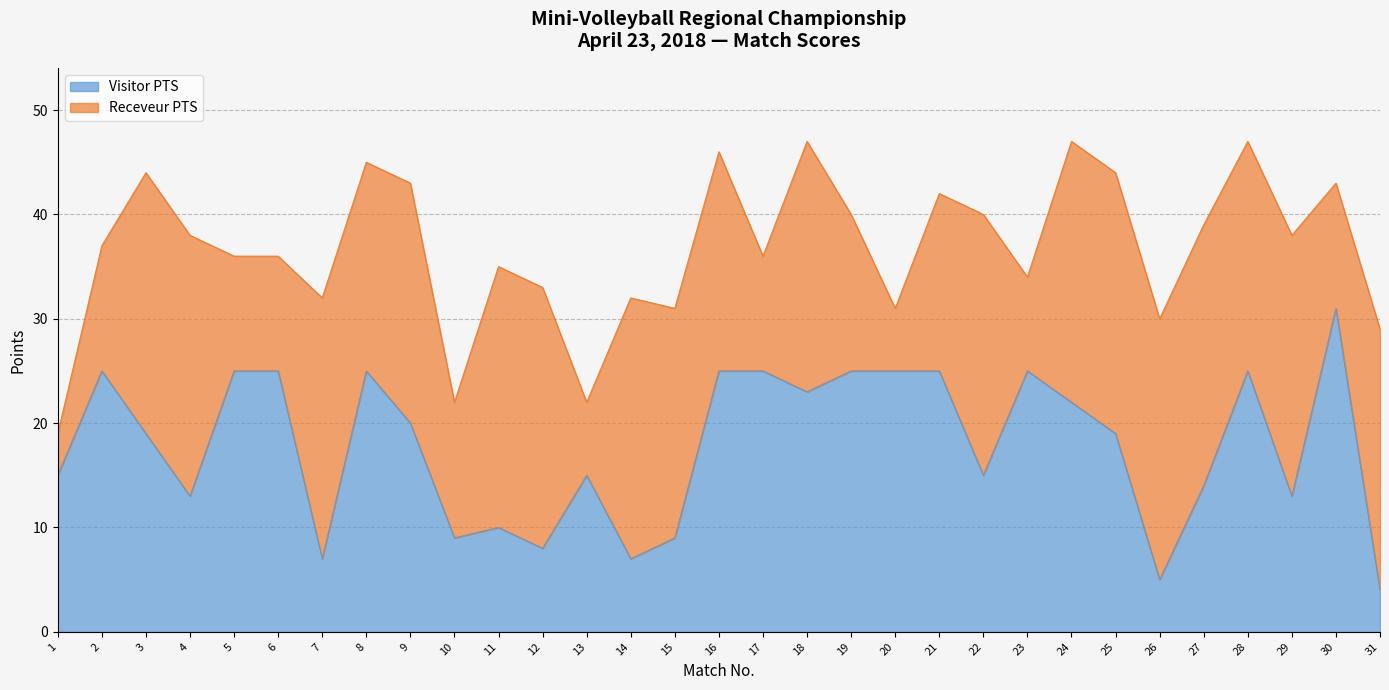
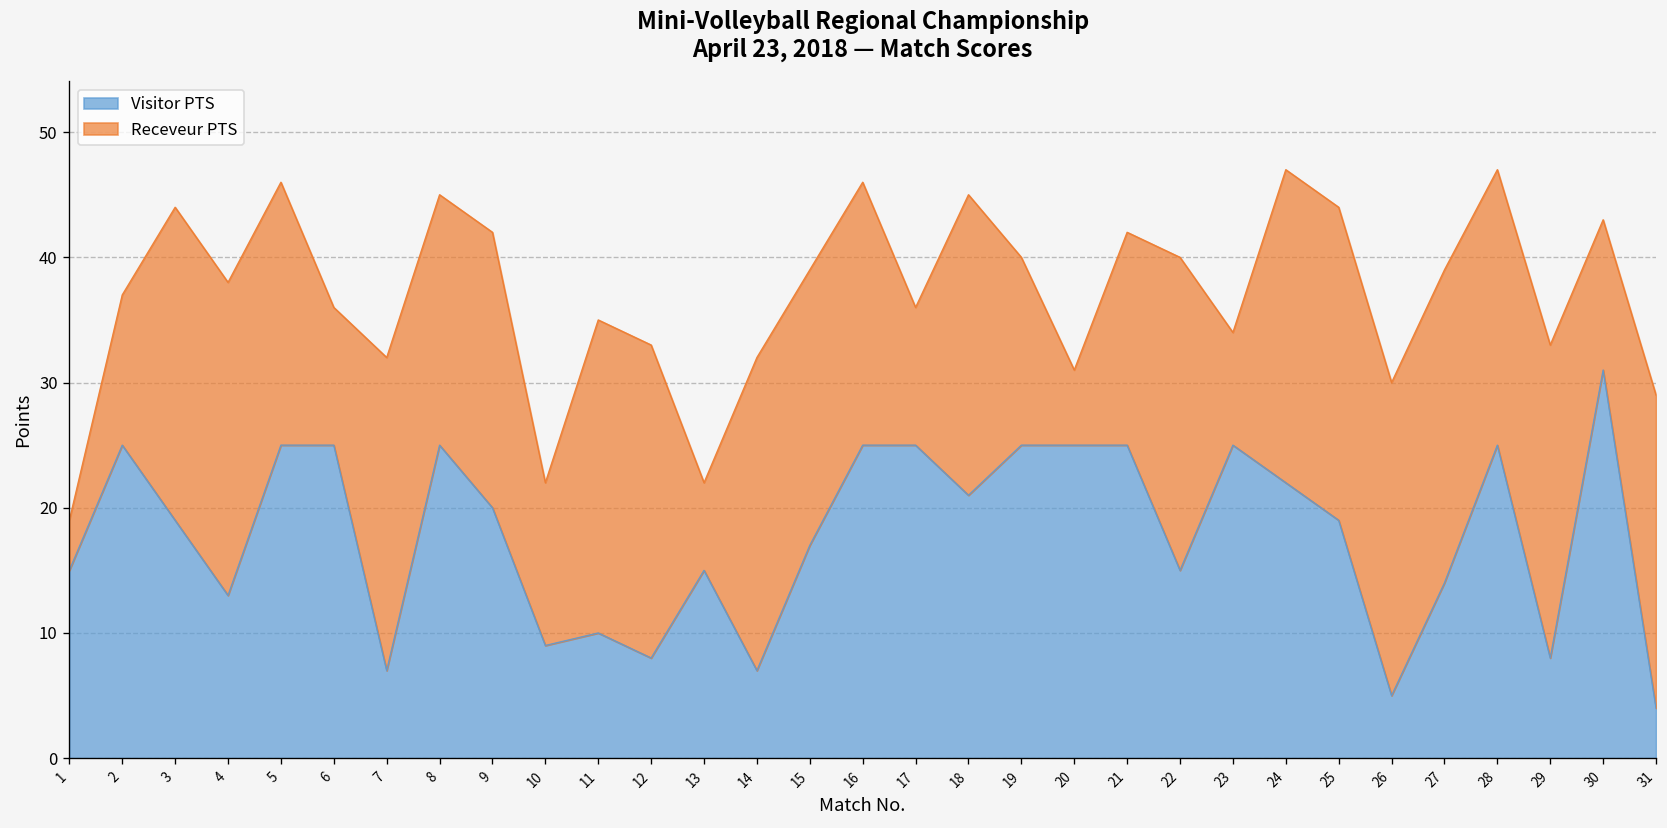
Receveur PTS, 5: 11 -> 21
Receveur PTS, 9: 23 -> 22
Visitor PTS, 15: 9 -> 17
Visitor PTS, 18: 23 -> 21
Visitor PTS, 29: 13 -> 8
